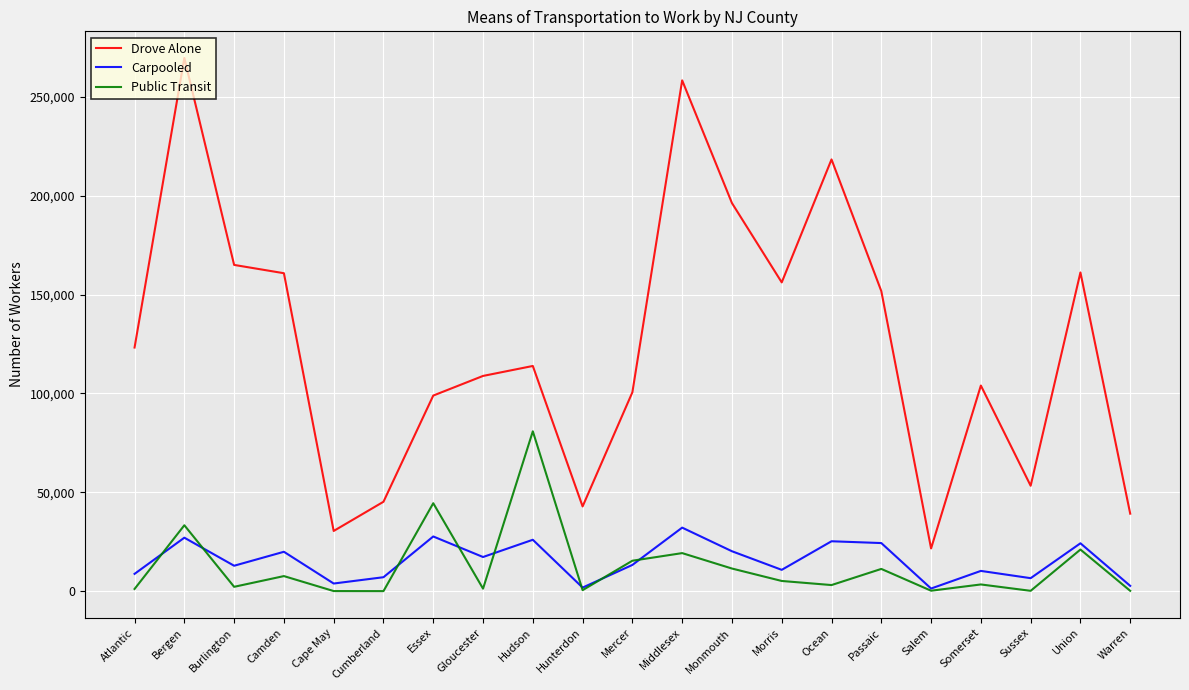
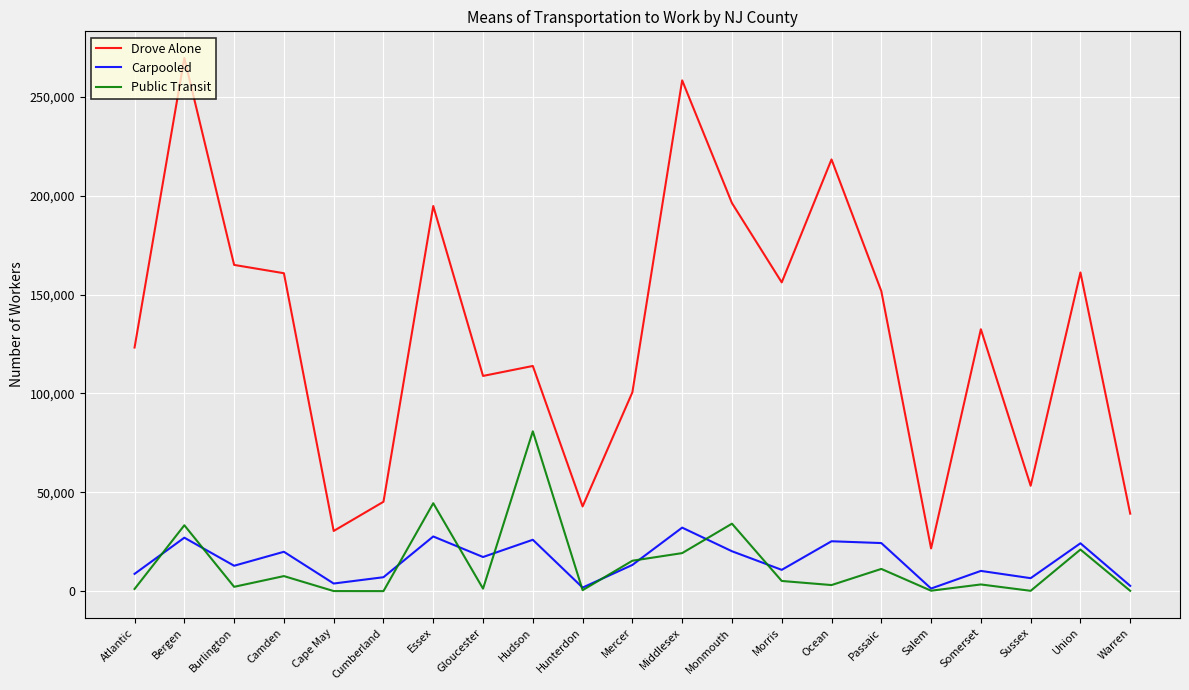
Drove Alone, Essex: 99,000 -> 195,000
Public Transit, Monmouth: 12,000 -> 34,000
Drove Alone, Somerset: 104,000 -> 132,000
